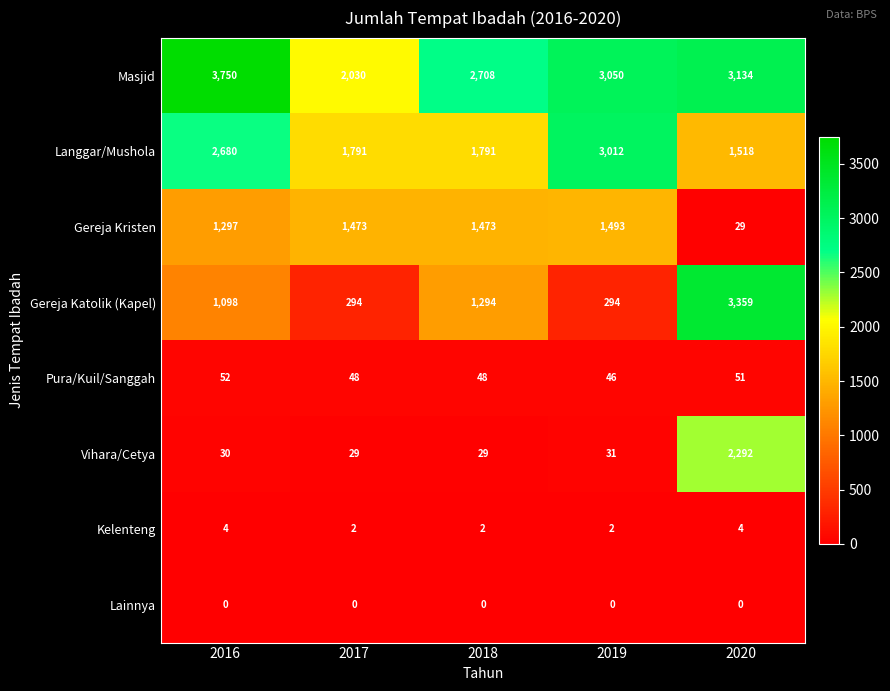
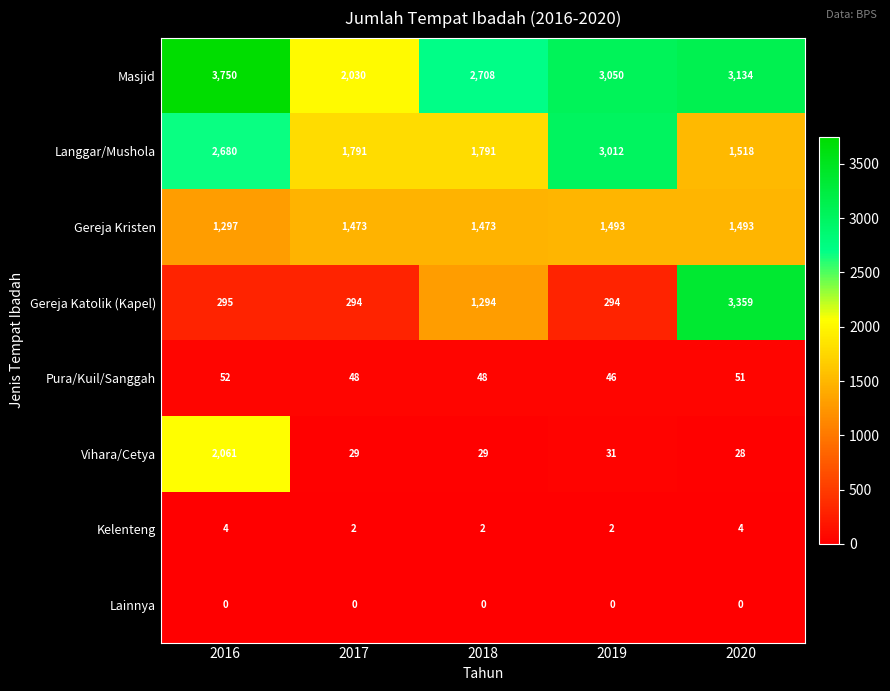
Gereja Kristen, 2020: 29 -> 1,493
Gereja Katolik (Kapel), 2016: 1,098 -> 295
Vihara/Cetya, 2016: 30 -> 2,061
Vihara/Cetya, 2020: 2,292 -> 28
